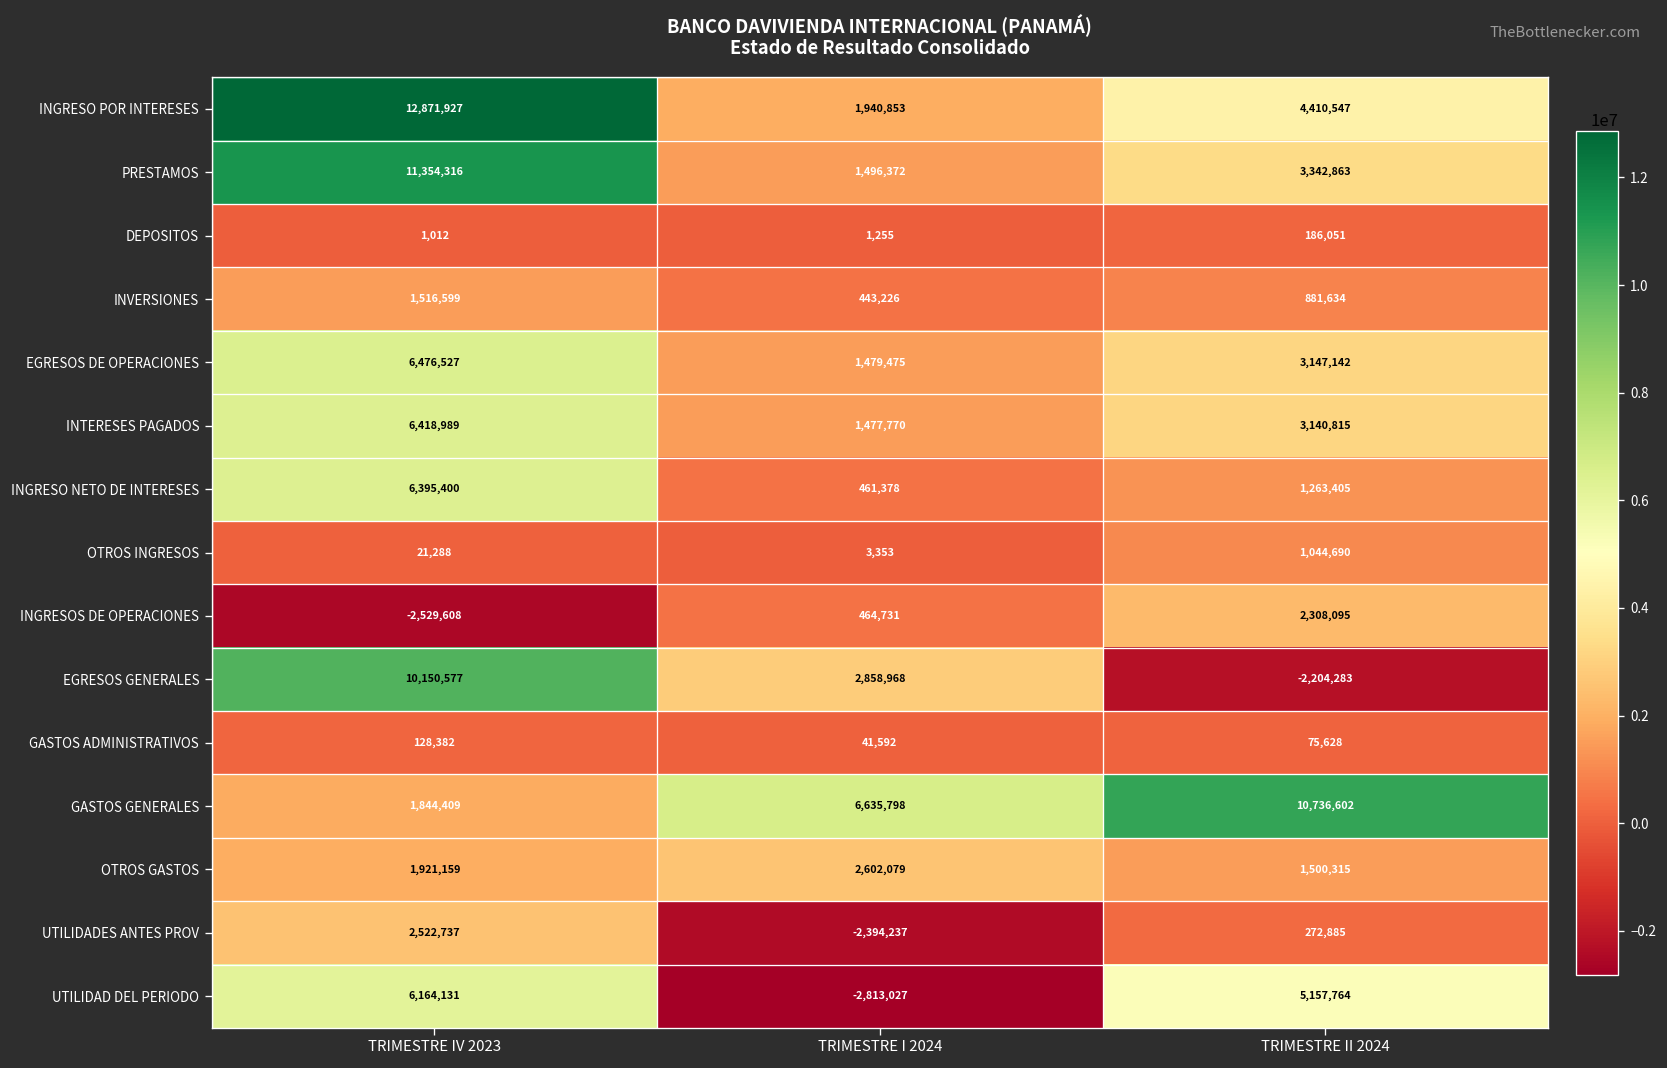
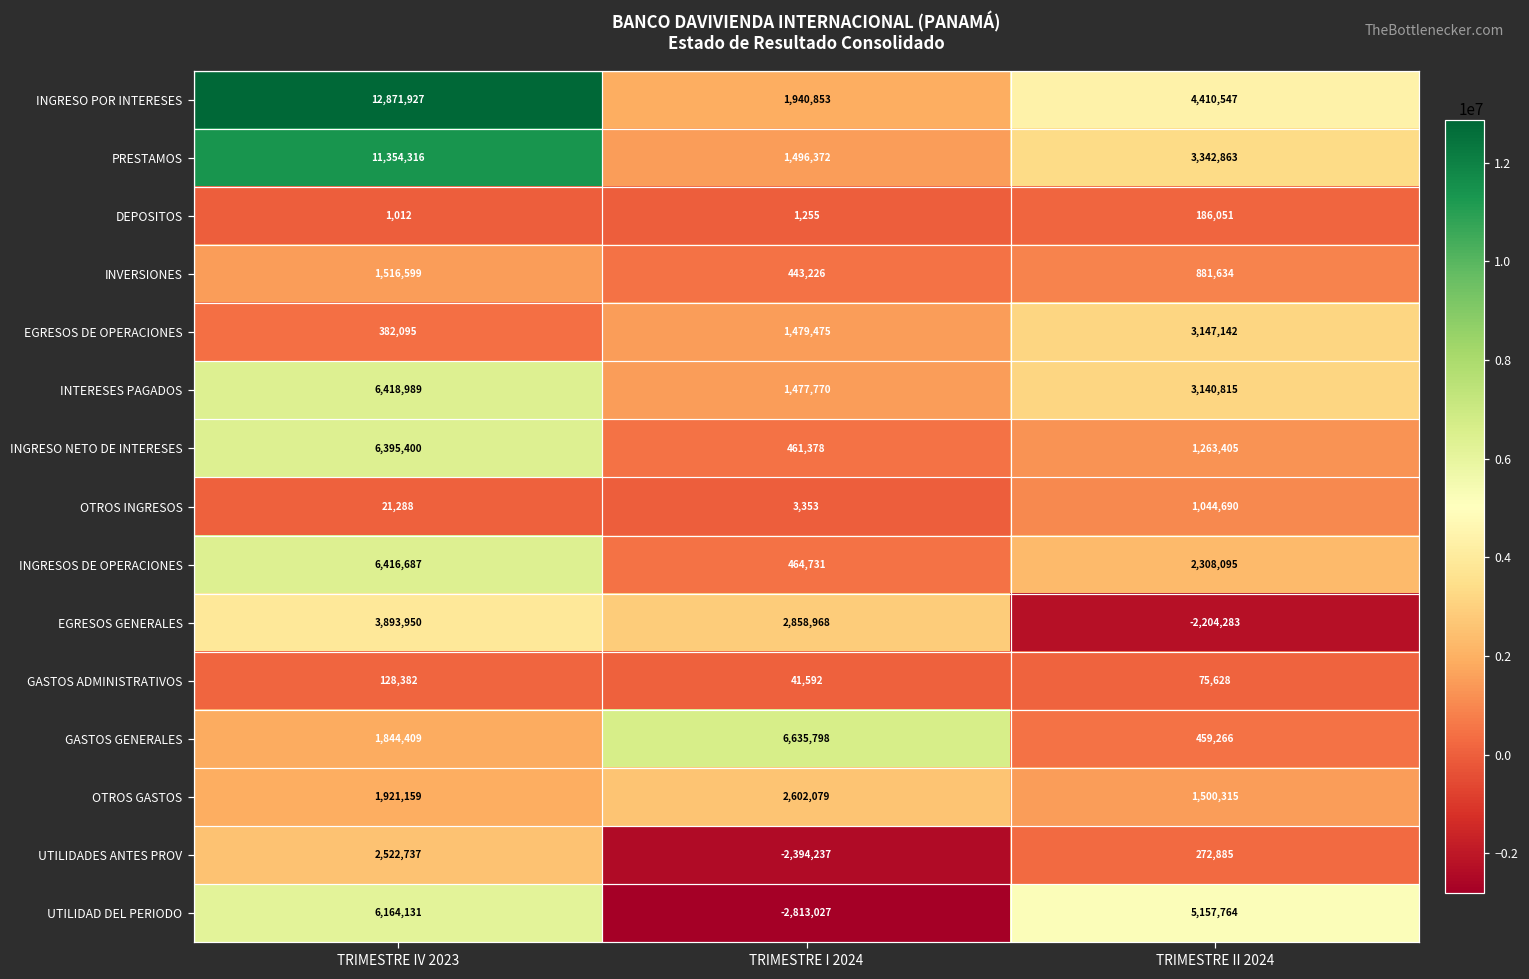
EGRESOS DE OPERACIONES, TRIMESTRE IV 2023: 6,476,527 -> 382,095
INGRESOS DE OPERACIONES, TRIMESTRE IV 2023: -2,529,608 -> 6,416,687
EGRESOS GENERALES, TRIMESTRE IV 2023: 10,150,577 -> 3,893,950
GASTOS GENERALES, TRIMESTRE II 2024: 10,736,602 -> 459,266
